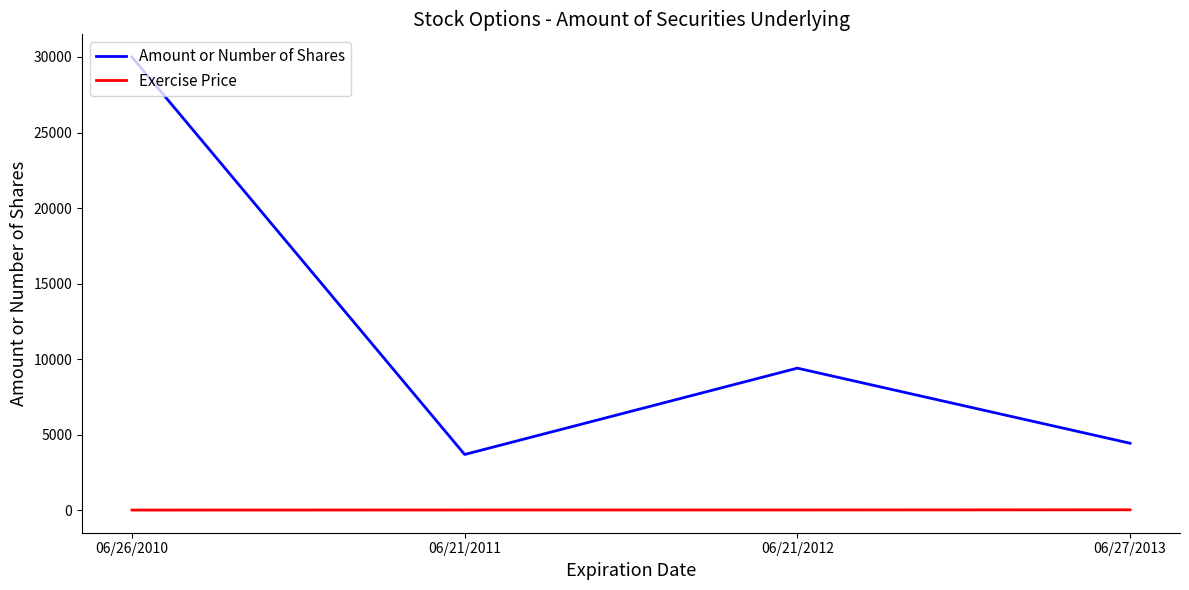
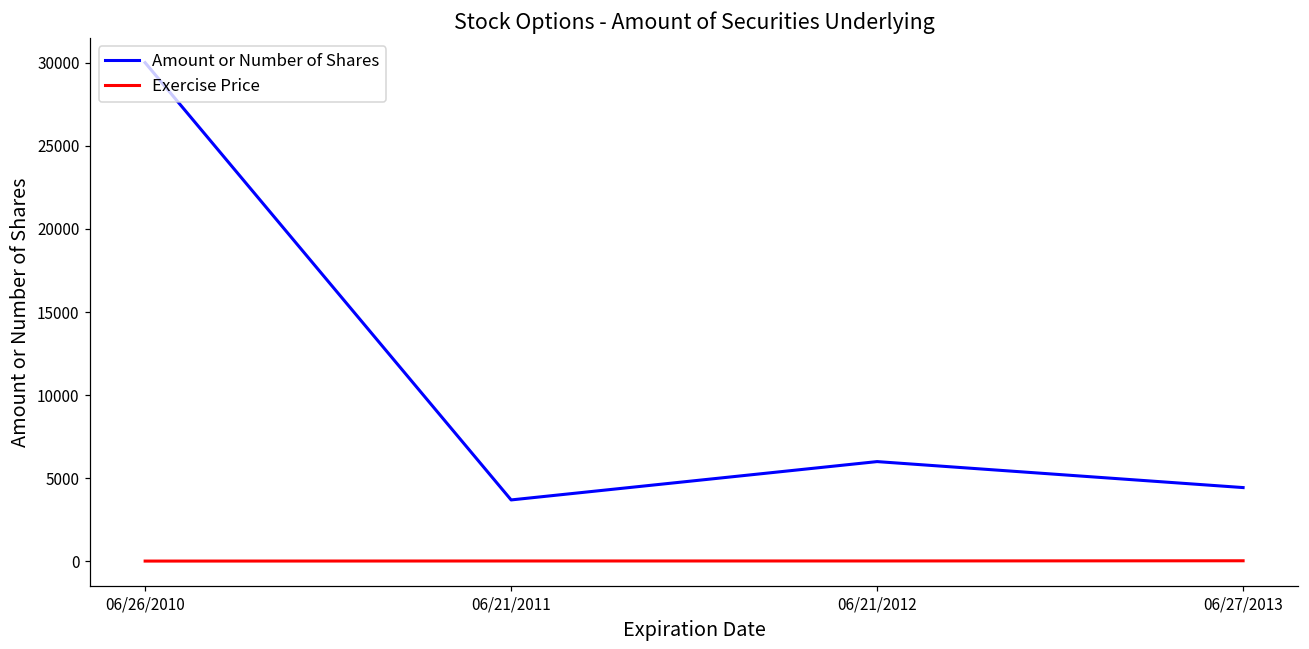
Amount or Number of Shares, 06/21/2012: 9400 -> 6000
